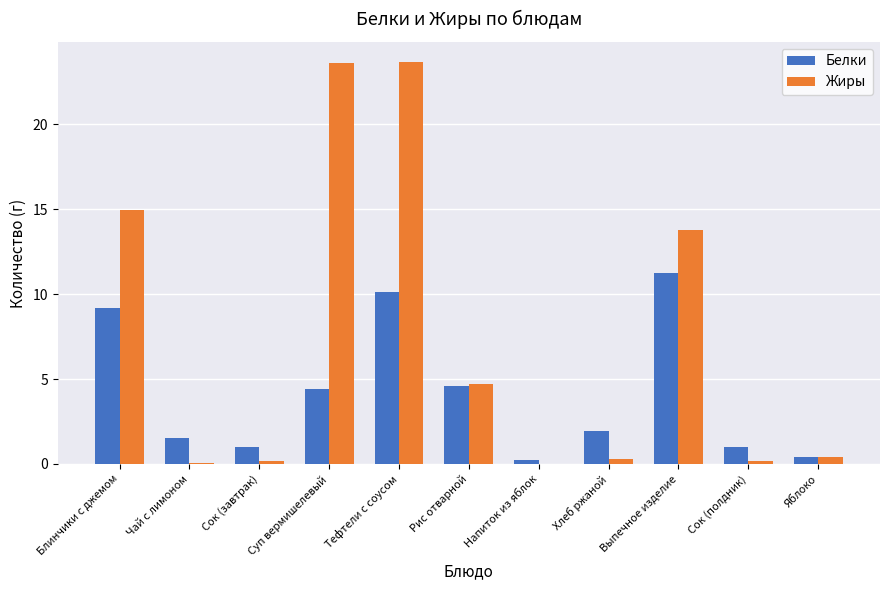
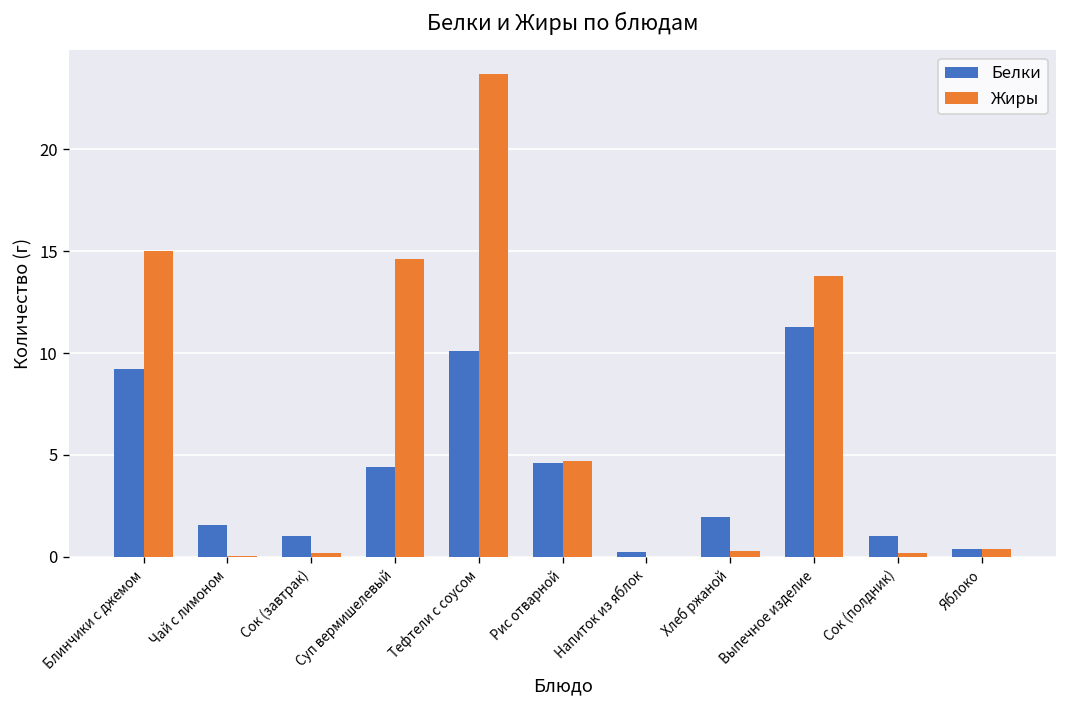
Жиры, Суп вермишелевый: 23.6 -> 14.6
